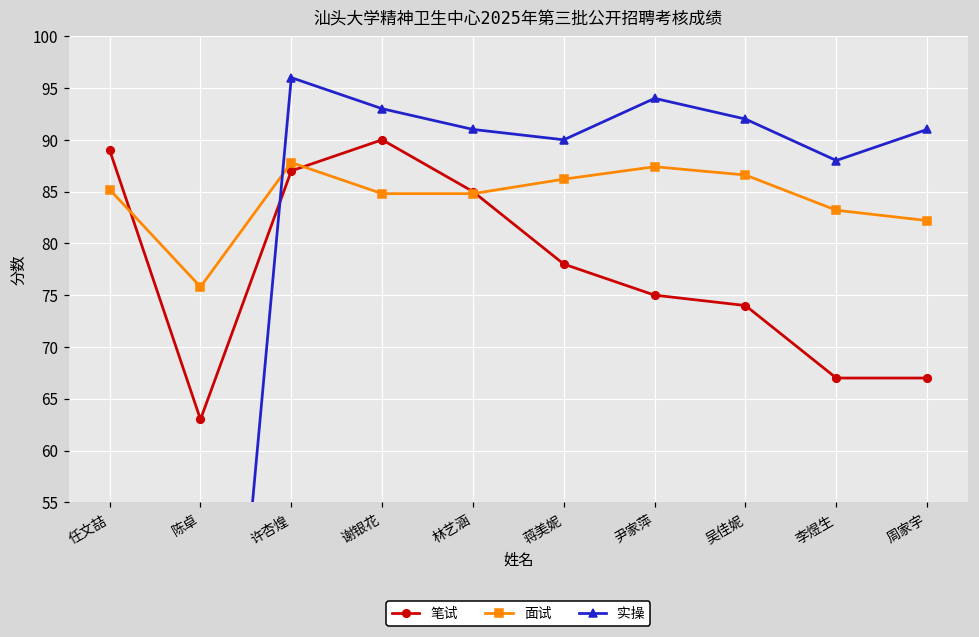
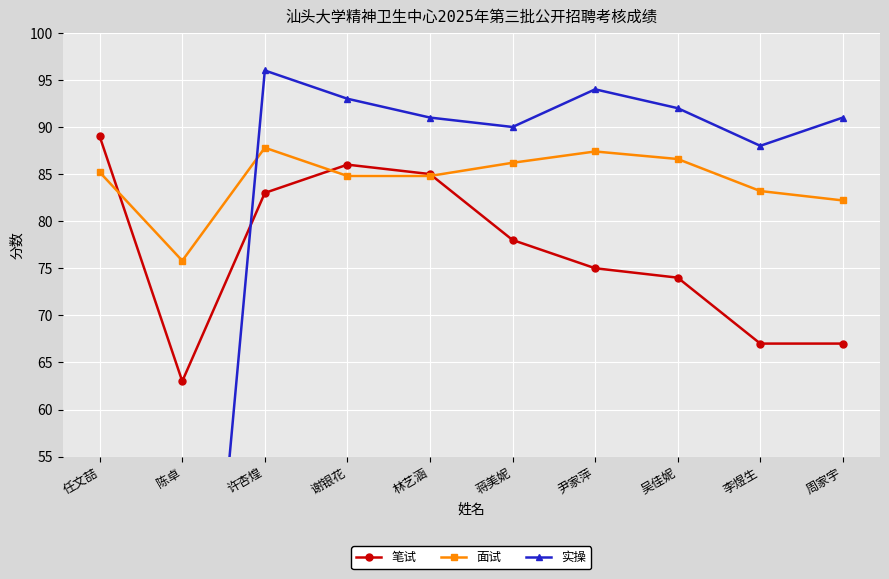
笔试, 许杏煌: 87 -> 83
笔试, 谢银花: 90 -> 86
